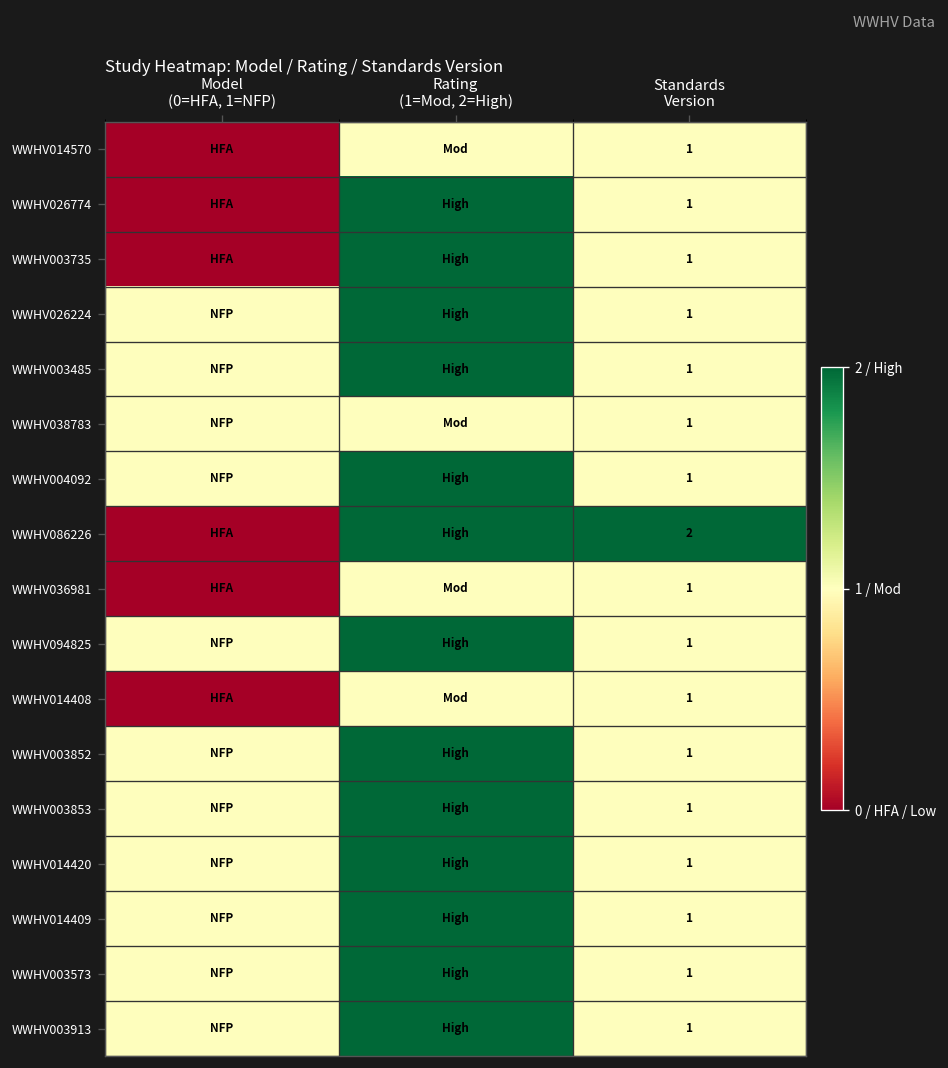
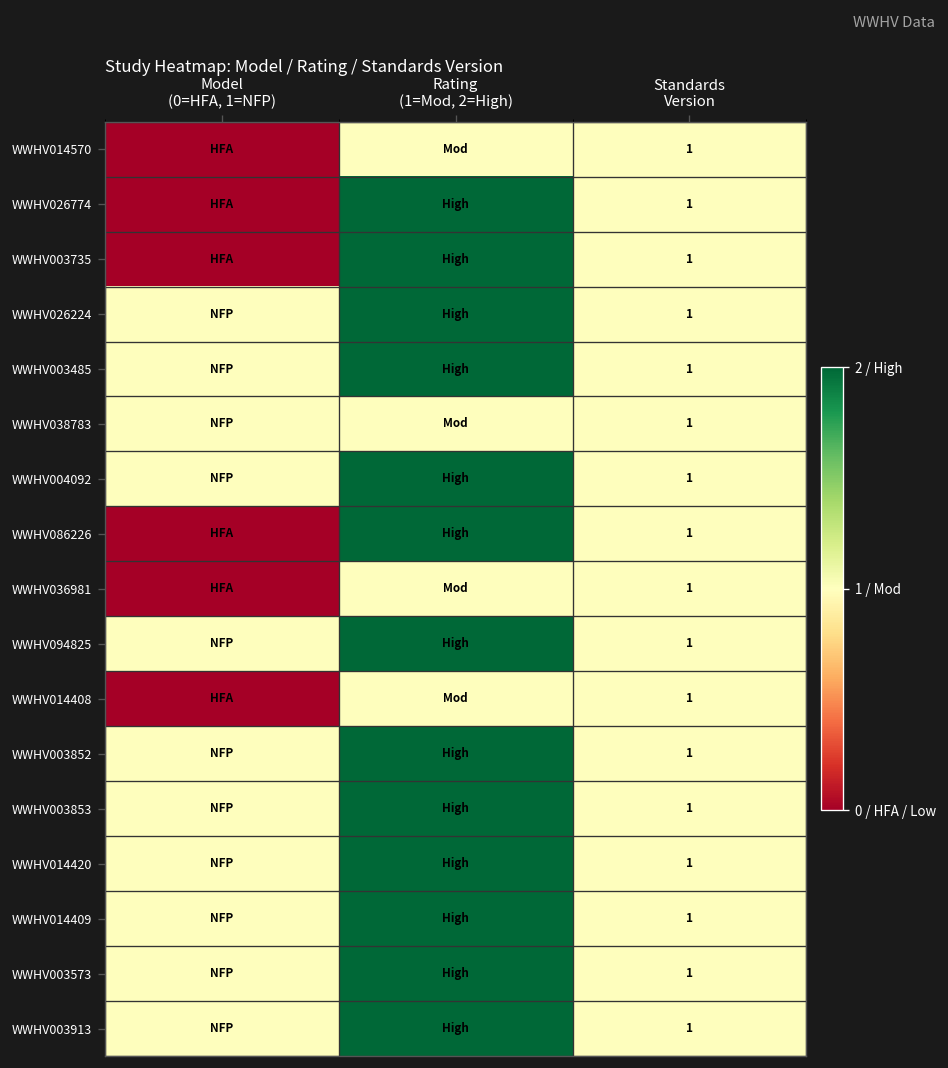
WWHV086226, Standards Version: 2 -> 1
